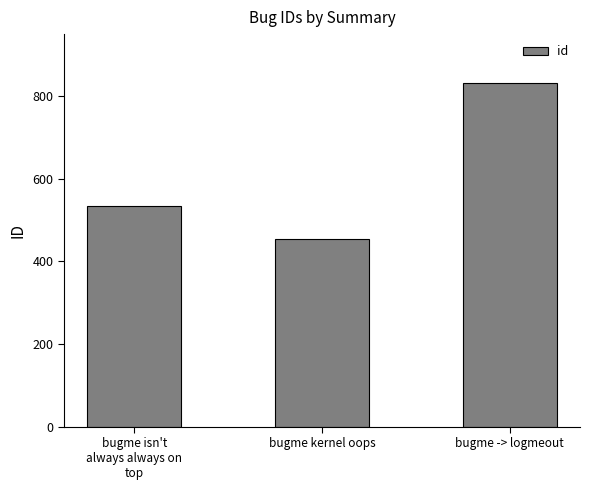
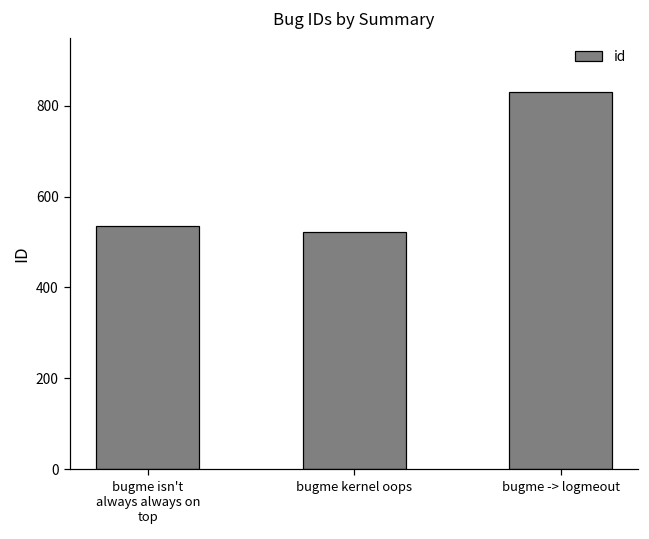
bugme kernel oops: 450 -> 520
